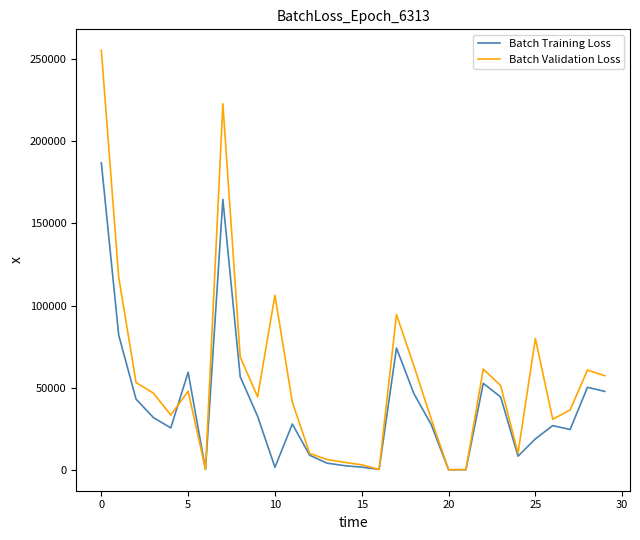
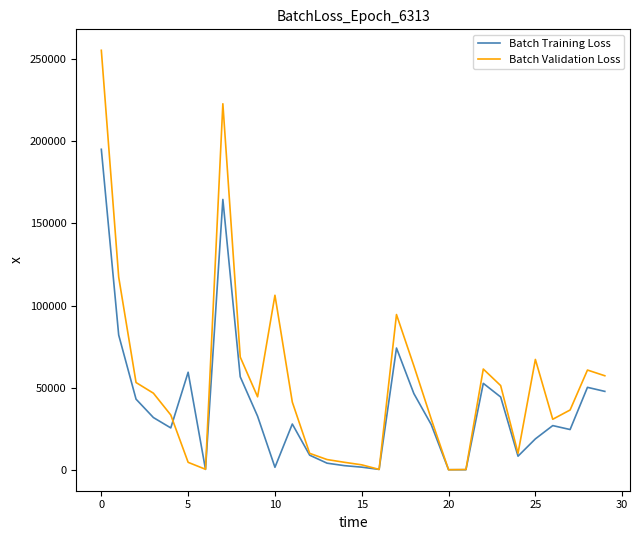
Batch Training Loss, 0: 187000 -> 195000
Batch Validation Loss, 5: 48000 -> 5000
Batch Validation Loss, 25: 80000 -> 67000
